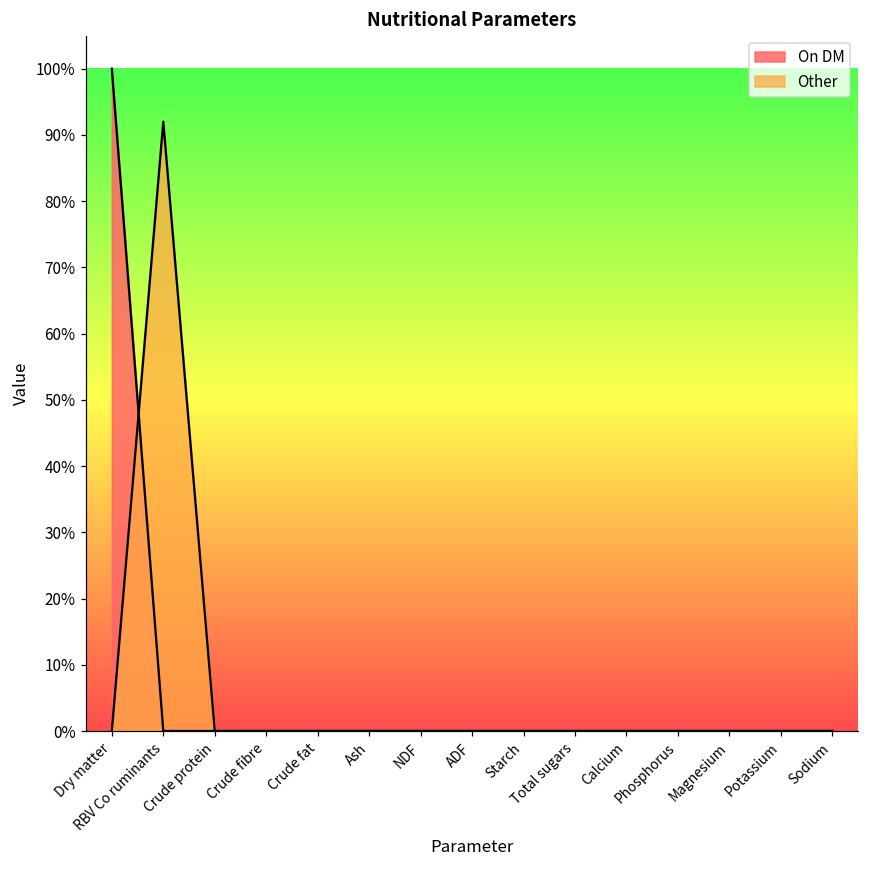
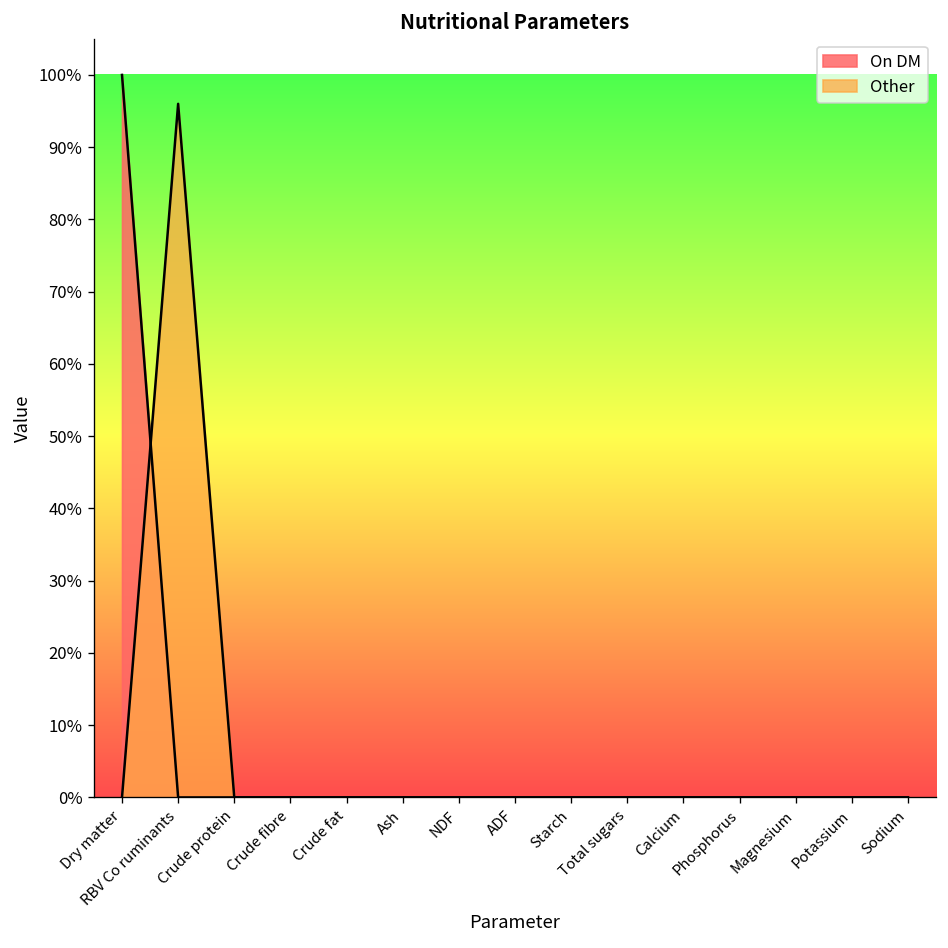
Other, RBV Co ruminants: 92% -> 96%
